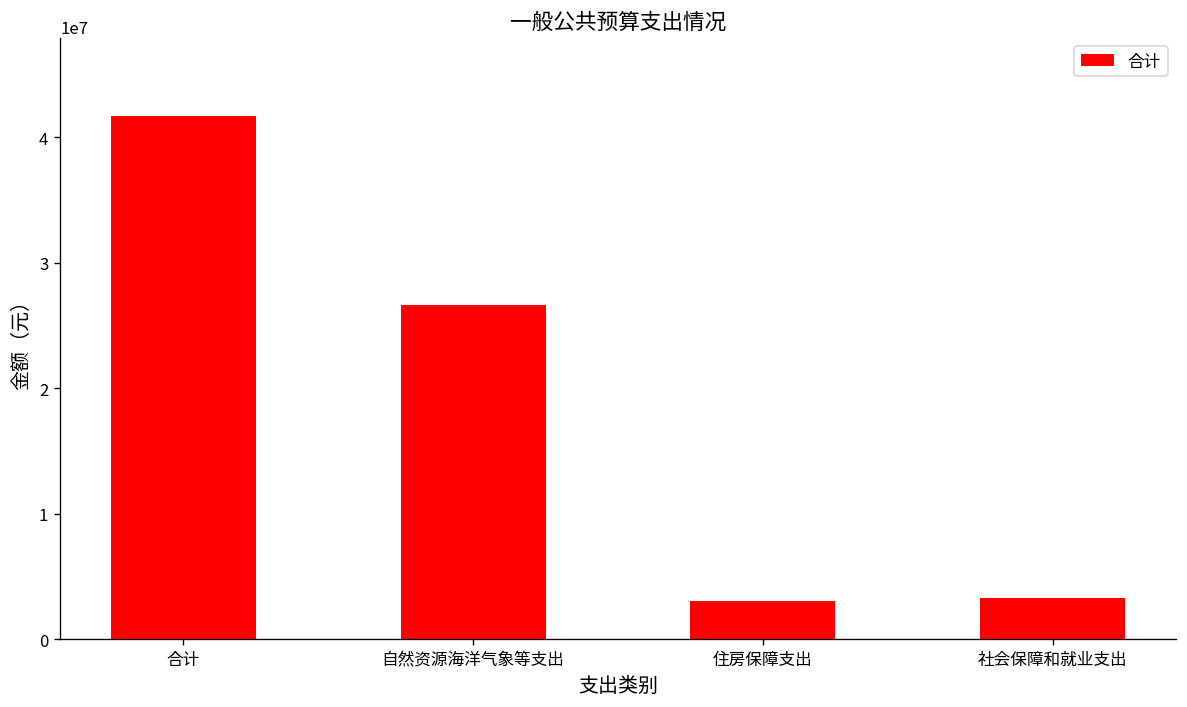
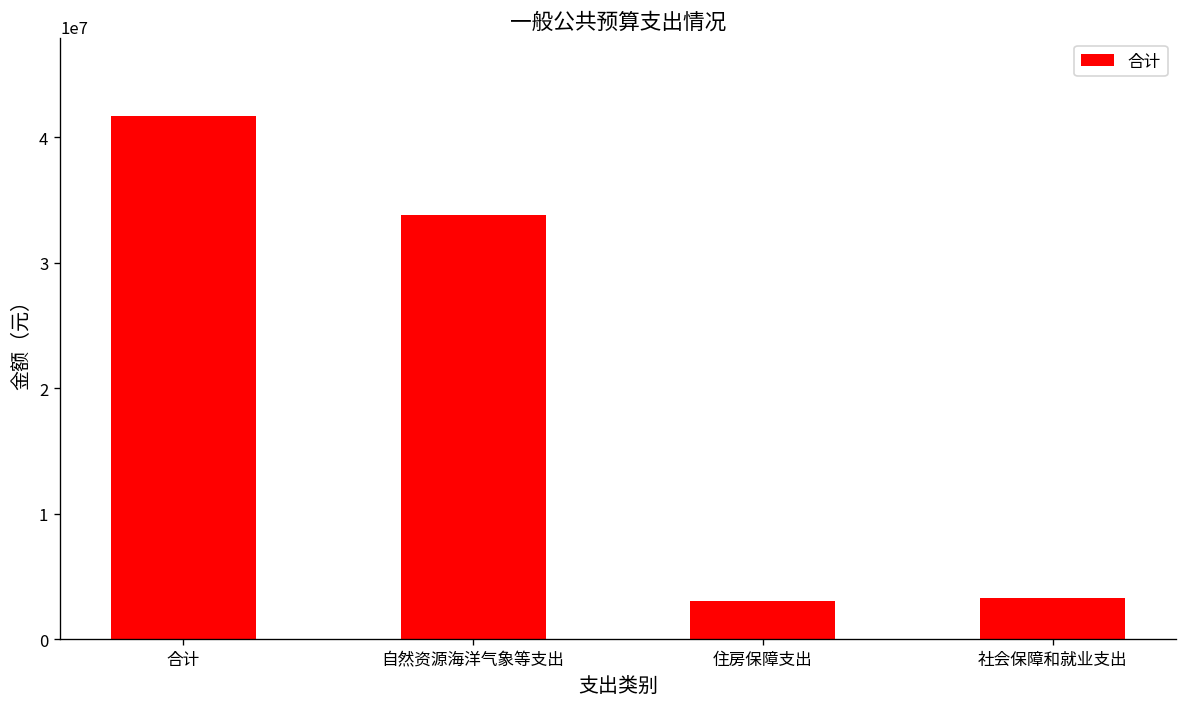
自然资源海洋气象等支出: 26700000 -> 33800000
